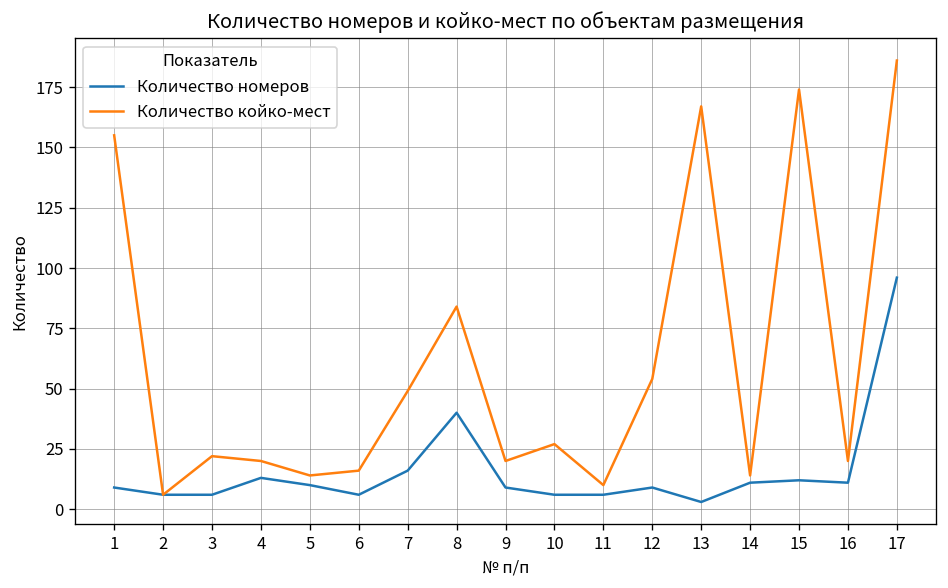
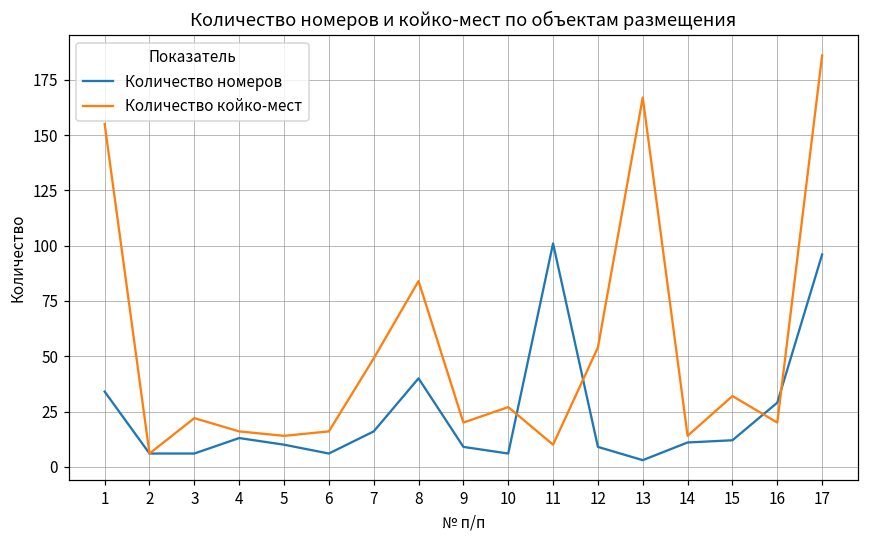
Количество номеров, 1: 9 -> 34
Количество койко-мест, 4: 20 -> 16
Количество номеров, 11: 6 -> 101
Количество койко-мест, 15: 174 -> 32
Количество номеров, 16: 11 -> 29
